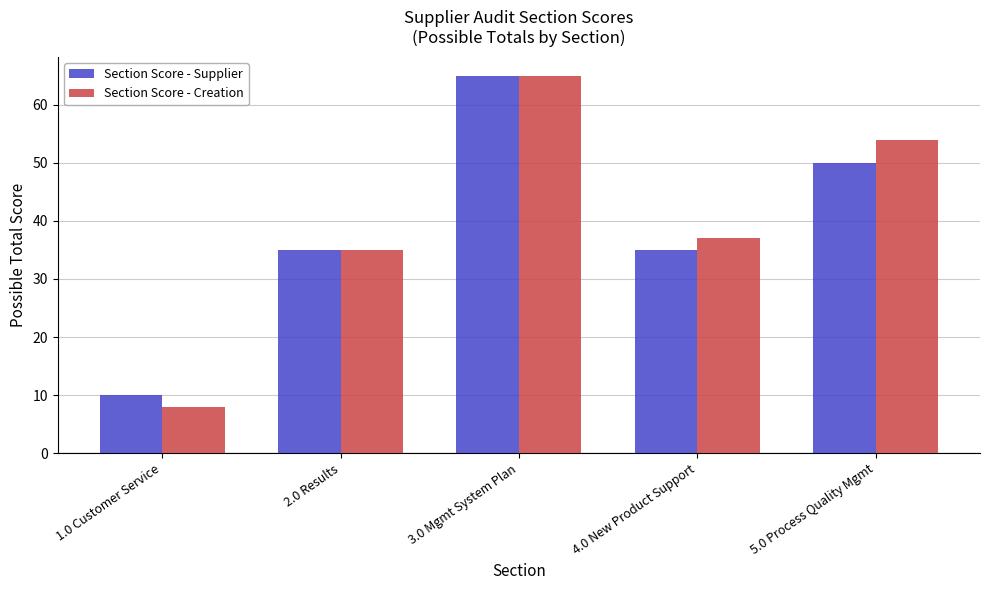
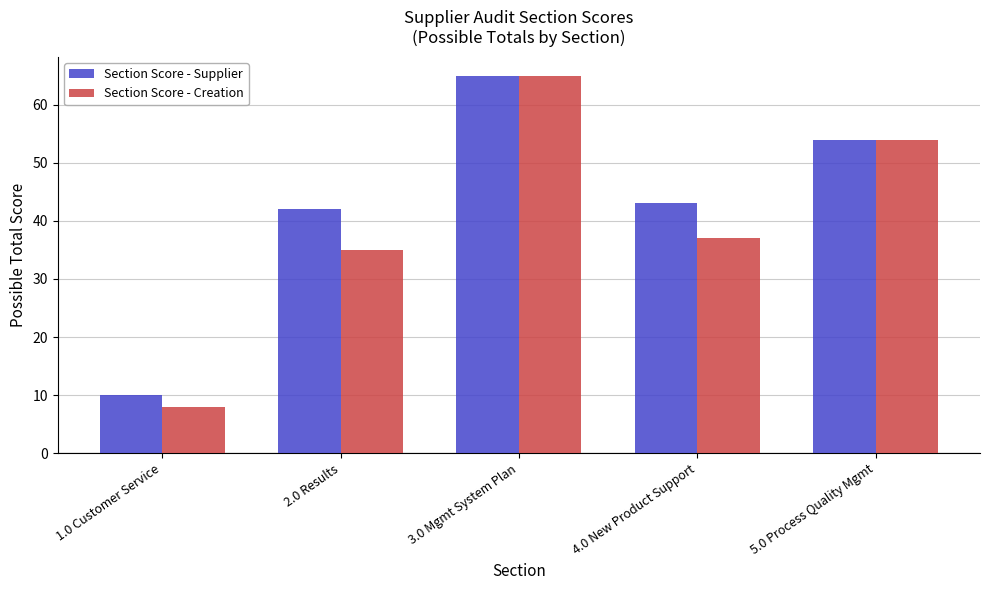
Section Score - Supplier, 2.0 Results: 35 -> 42
Section Score - Supplier, 4.0 New Product Support: 35 -> 43
Section Score - Supplier, 5.0 Process Quality Mgmt: 50 -> 54
